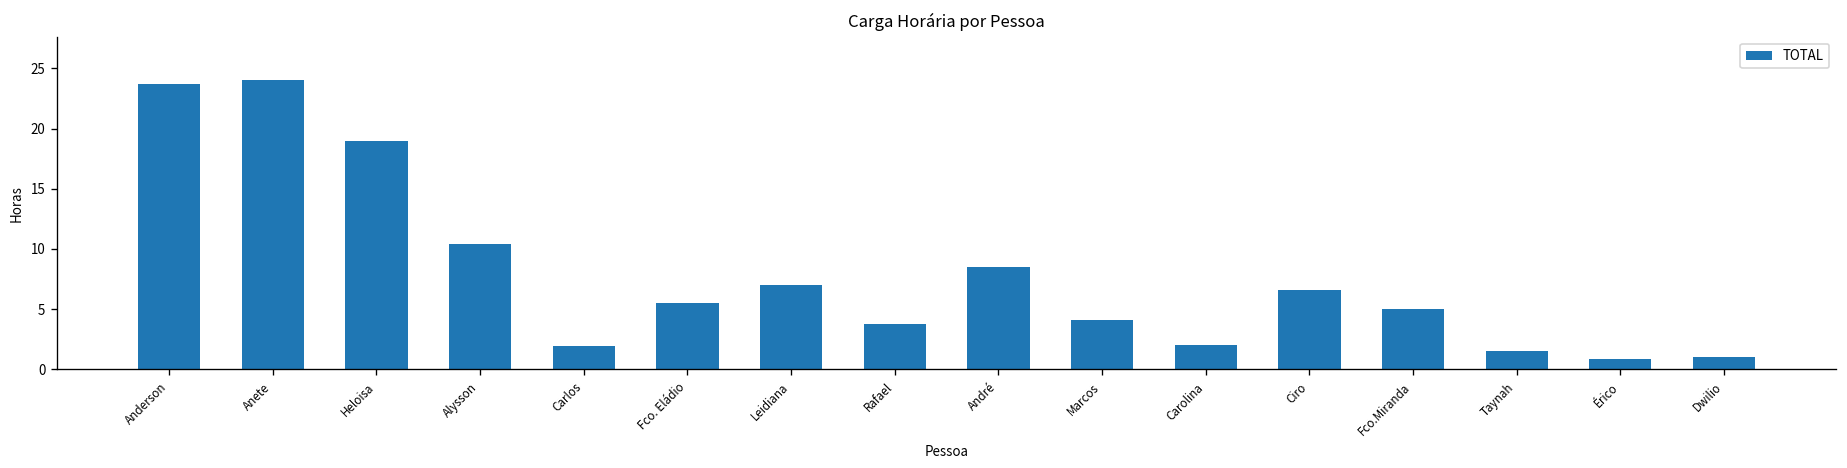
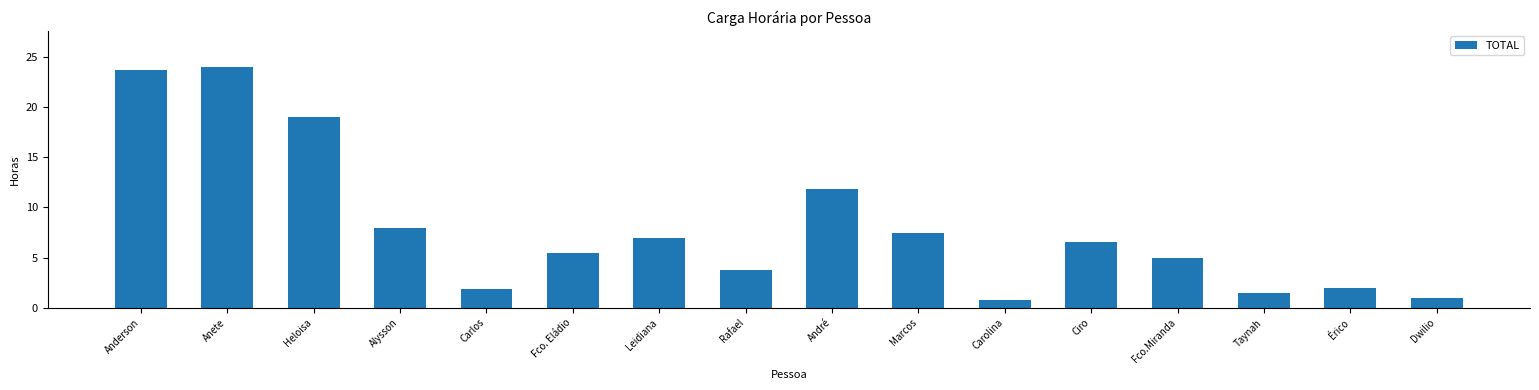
Alysson: 10.4 -> 8.0
André: 8.5 -> 11.8
Marcos: 4.1 -> 7.5
Carolina: 2.0 -> 0.8
Érico: 0.9 -> 2.0
